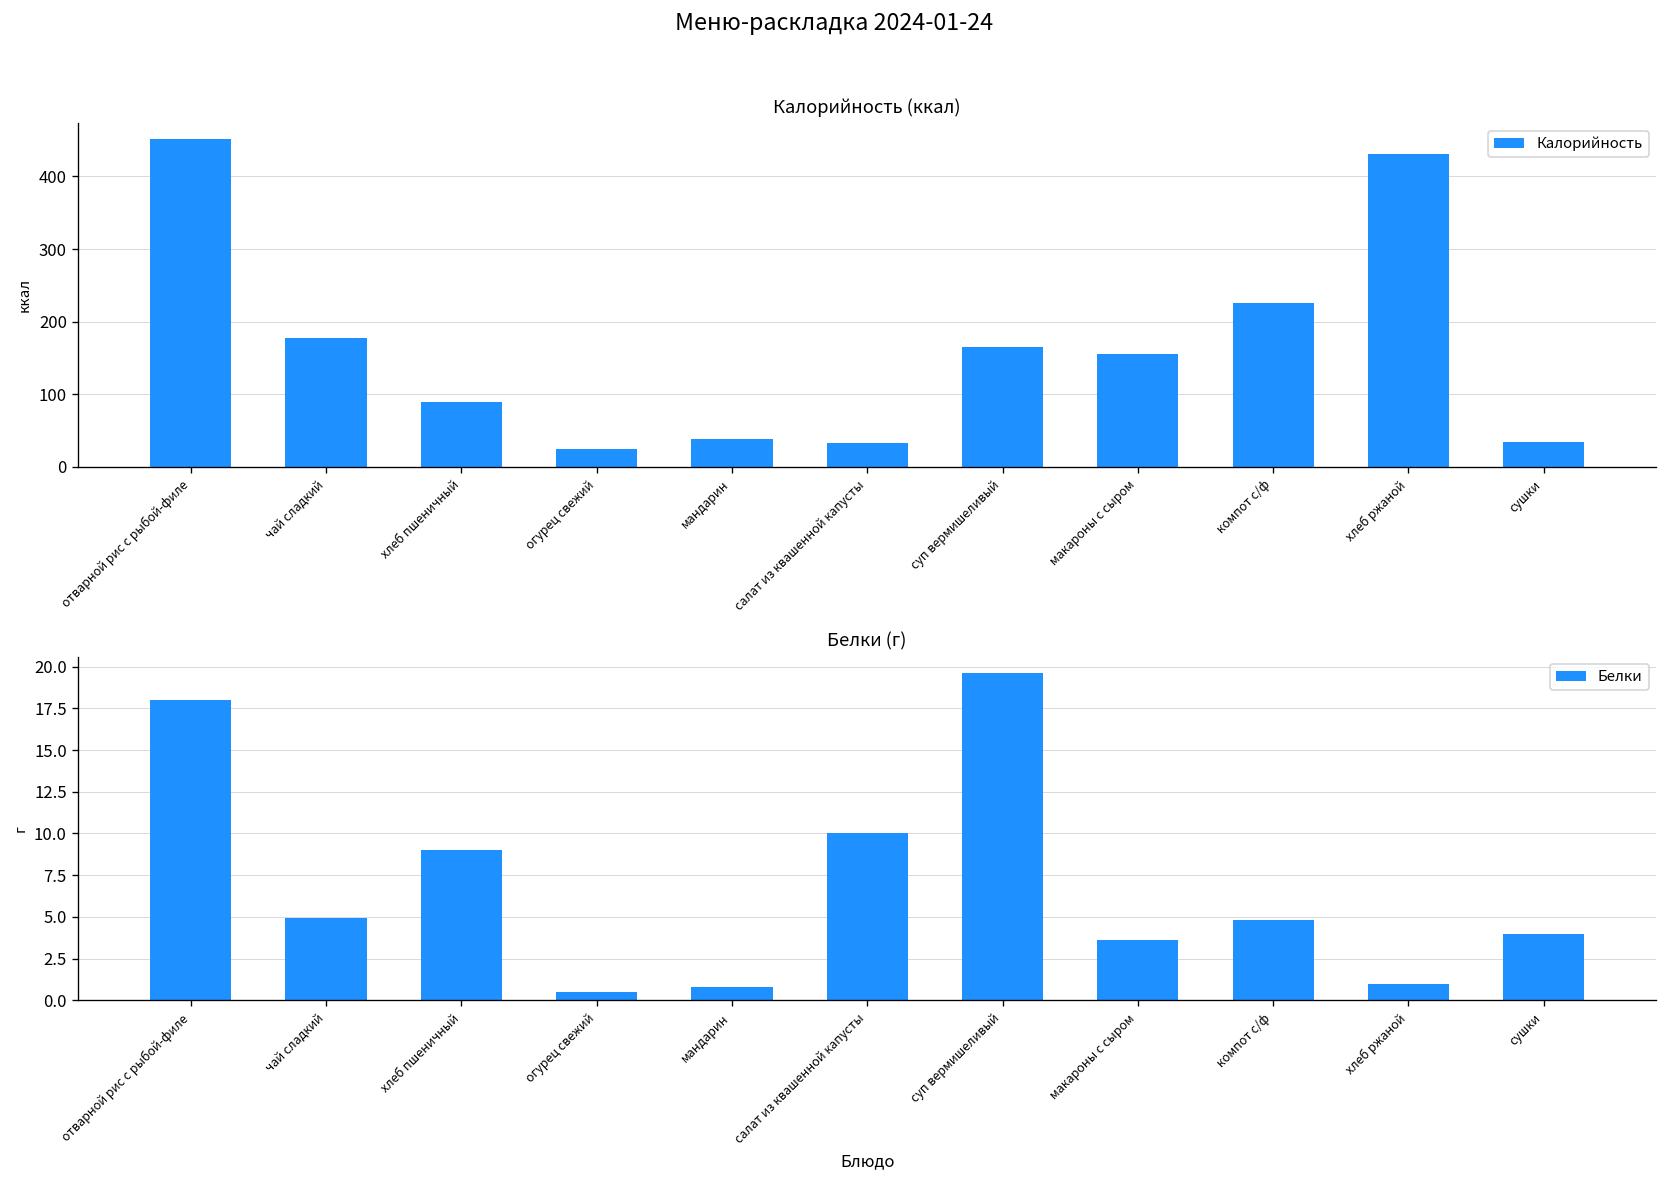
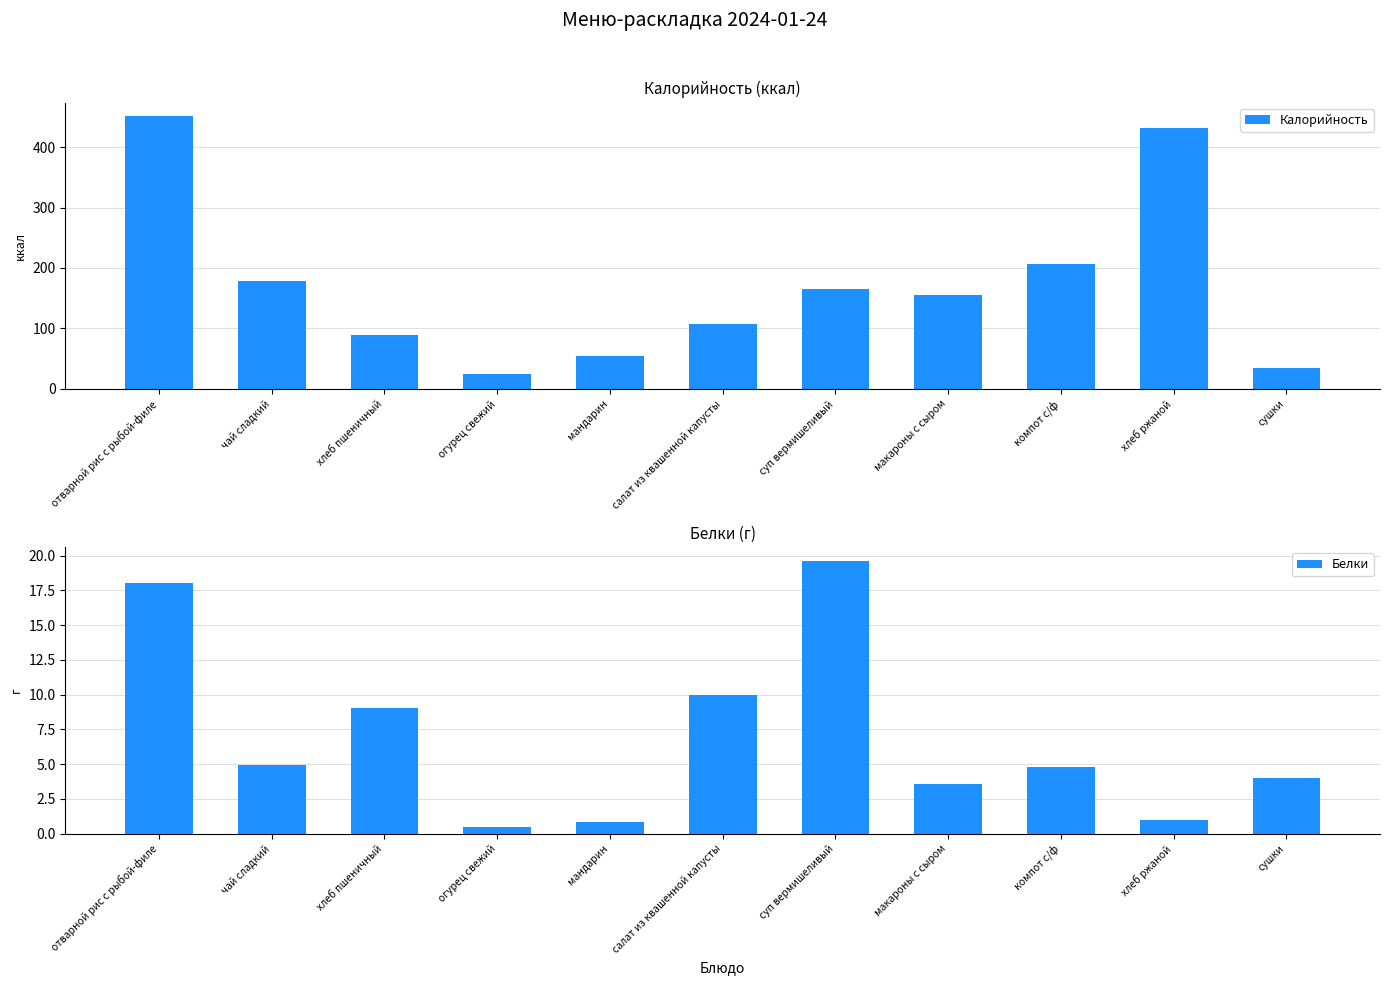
Калорийность (ккал), мандарин: 40 -> 60
Калорийность (ккал), салат из квашенной капусты: 30 -> 110
Калорийность (ккал), компот с/ф: 230 -> 210
